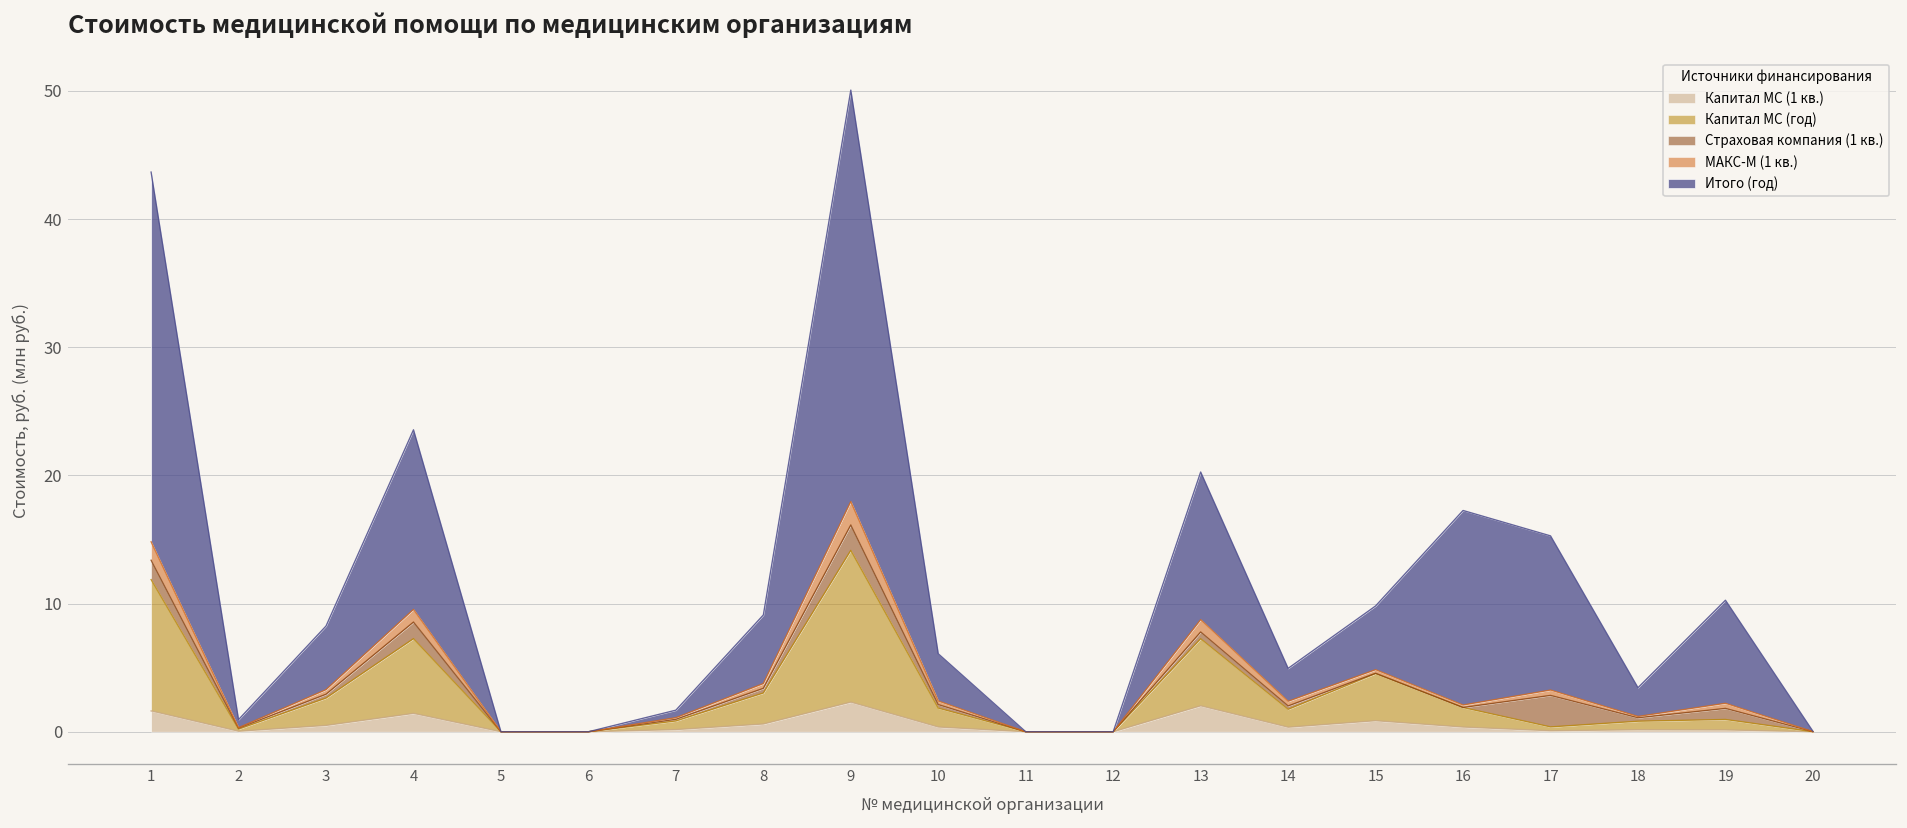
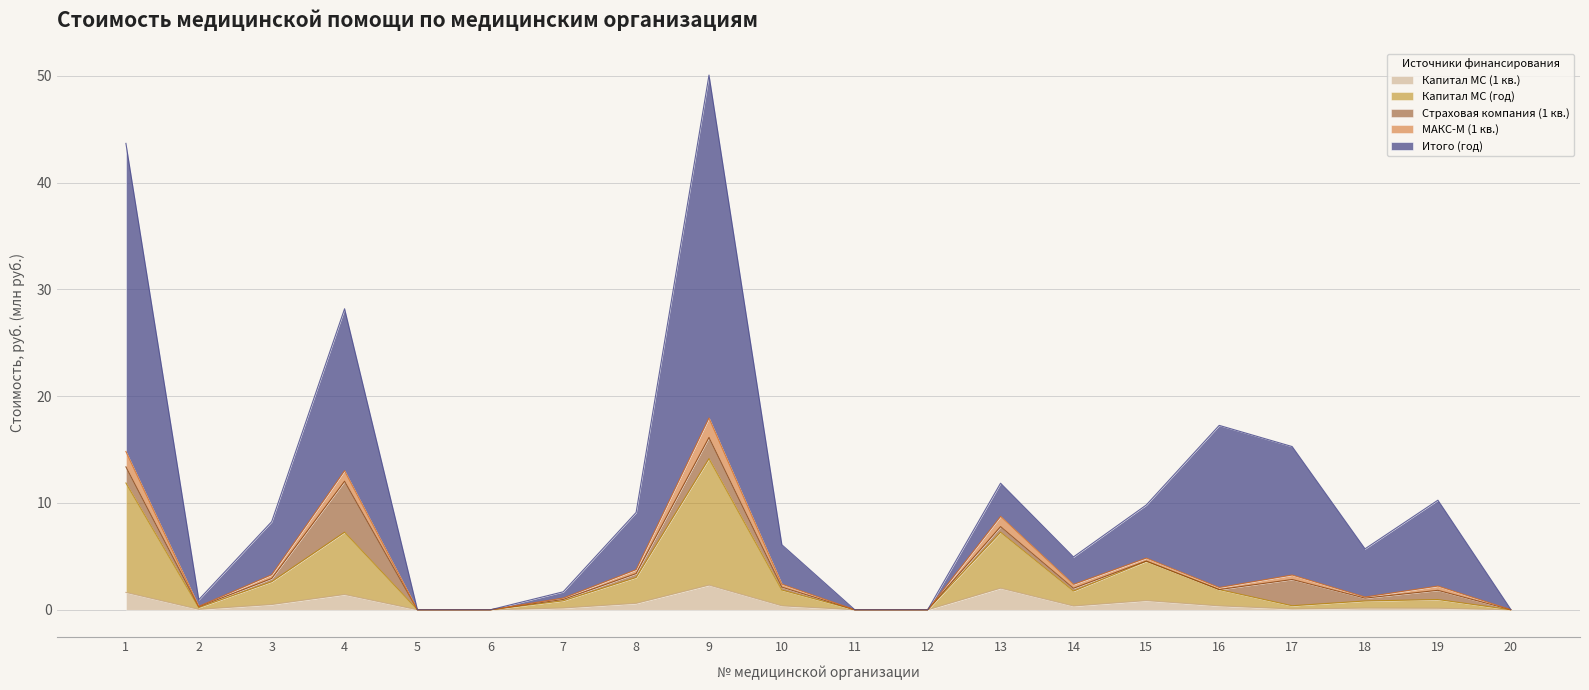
Страховая компания (1 кв.), 4: 1.3 -> 4.8
Итого (год), 4: 14.0 -> 15.2
Итого (год), 13: 11.5 -> 3.1
Итого (год), 18: 2.2 -> 4.5
